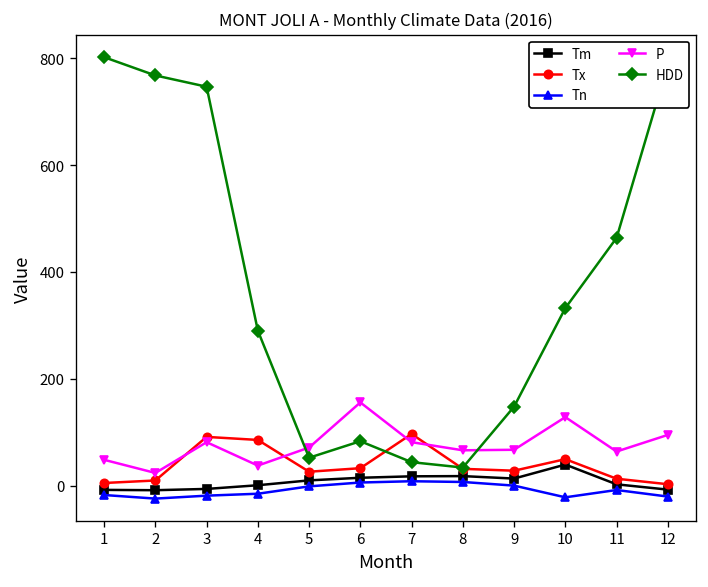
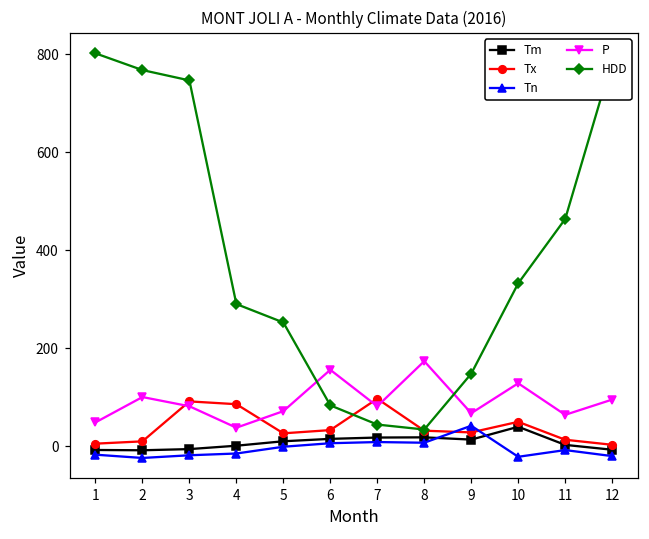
P, 2: 20 -> 100
HDD, 5: 50 -> 250
P, 8: 70 -> 170
Tn, 9: 0 -> 40
